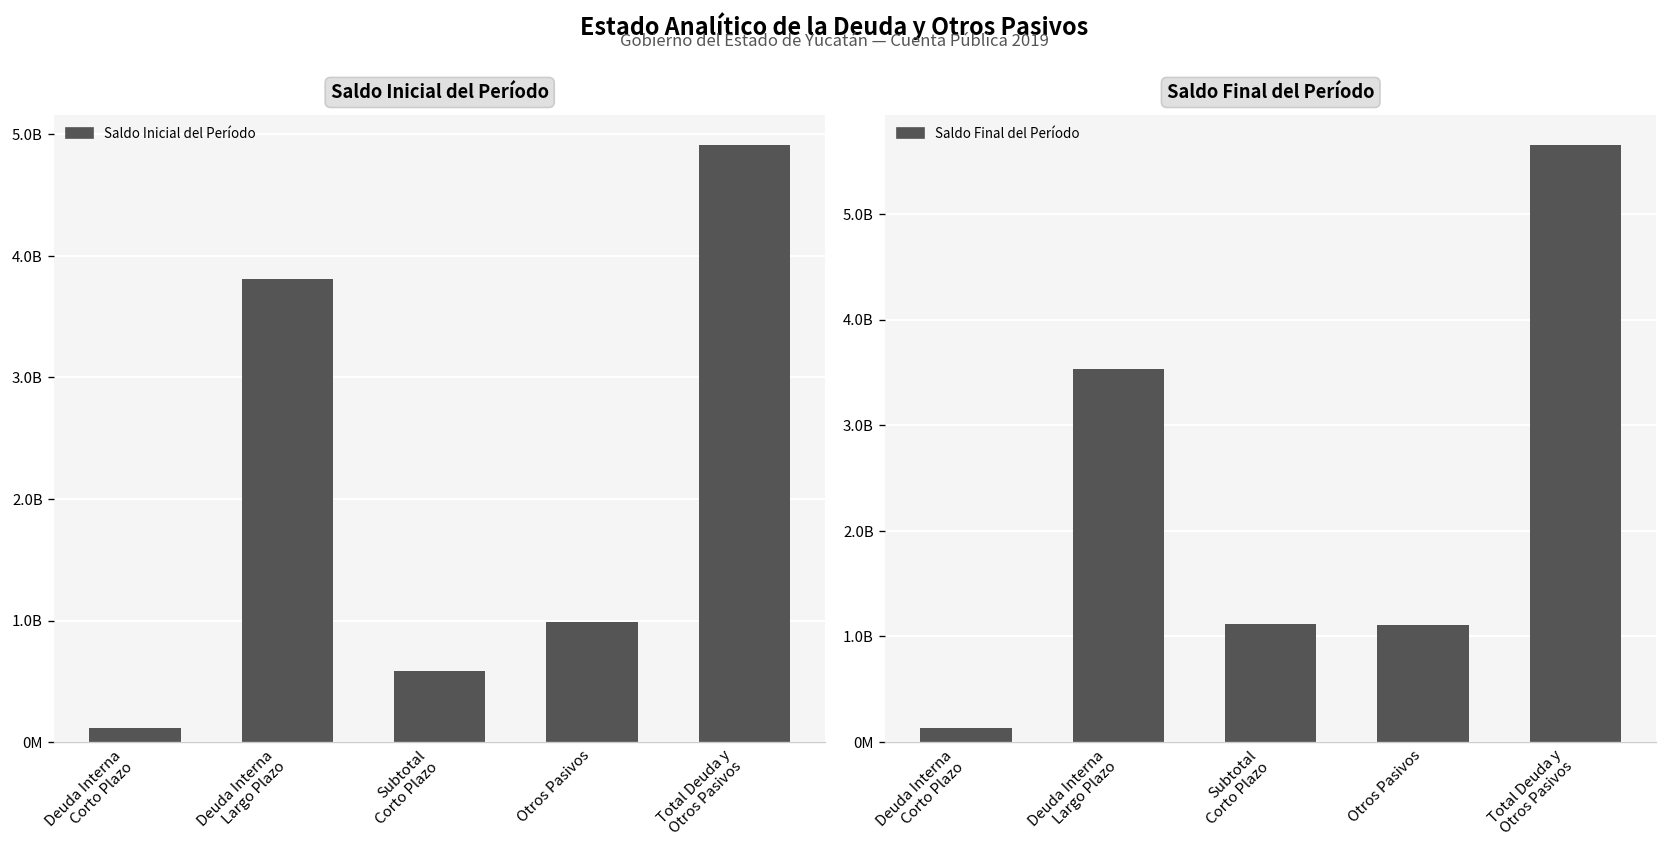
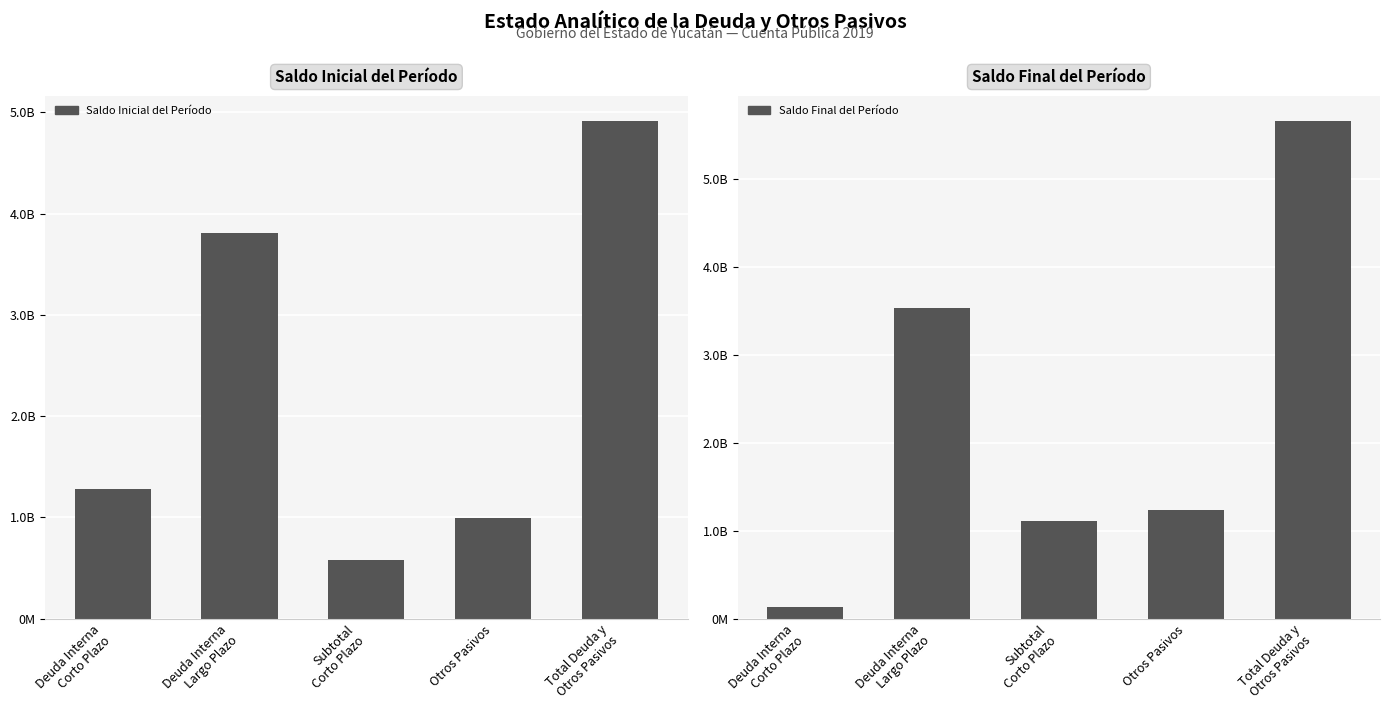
Saldo Inicial del Período, Deuda Interna Corto Plazo: 120000000 -> 1280000000
Saldo Final del Período, Otros Pasivos: 1100000000 -> 1200000000
